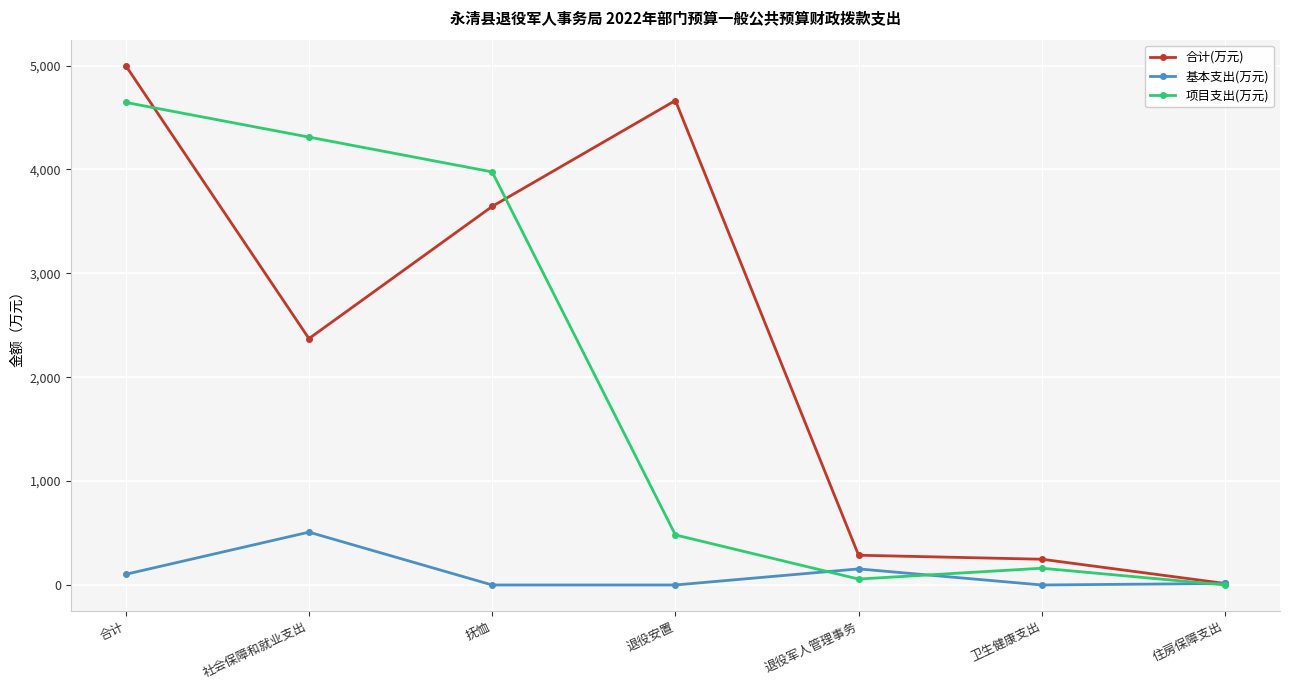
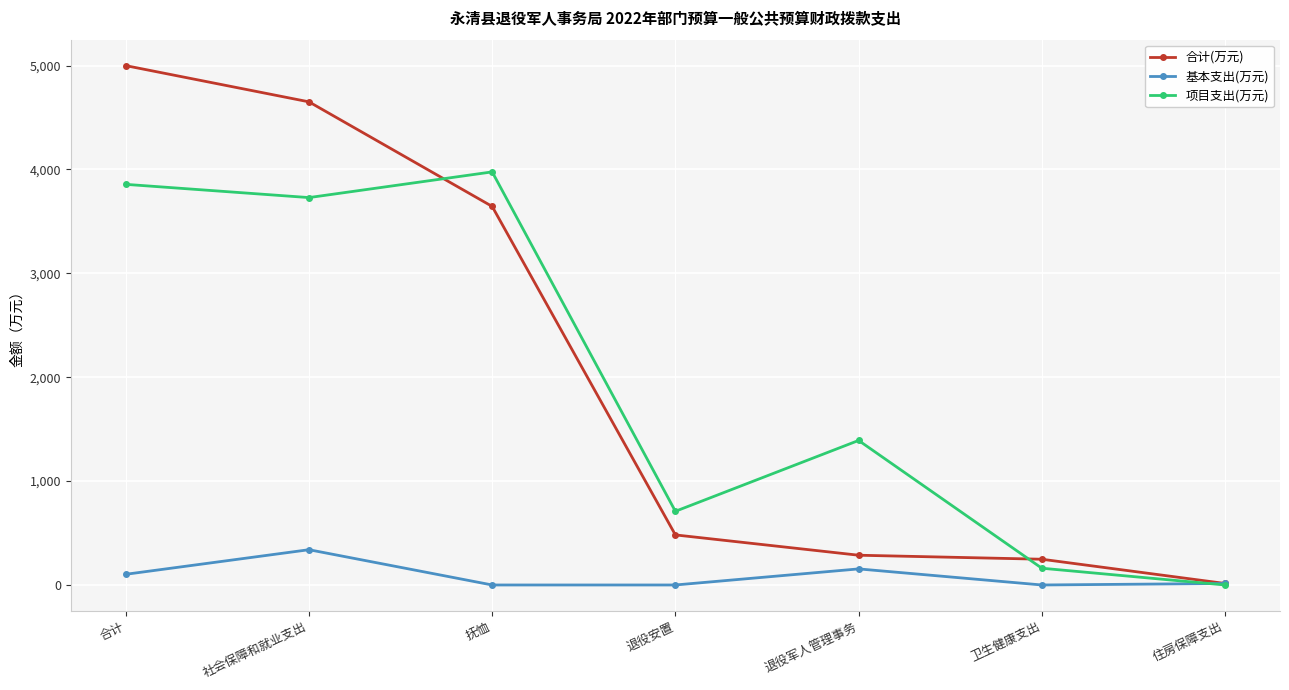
项目支出(万元), 合计: 4,650 -> 3,860
合计(万元), 社会保障和就业支出: 2,370 -> 4,650
基本支出(万元), 社会保障和就业支出: 510 -> 340
项目支出(万元), 社会保障和就业支出: 4,310 -> 3,730
合计(万元), 退役安置: 4,660 -> 480
项目支出(万元), 退役安置: 480 -> 710
项目支出(万元), 退役军人管理事务: 60 -> 1,390
